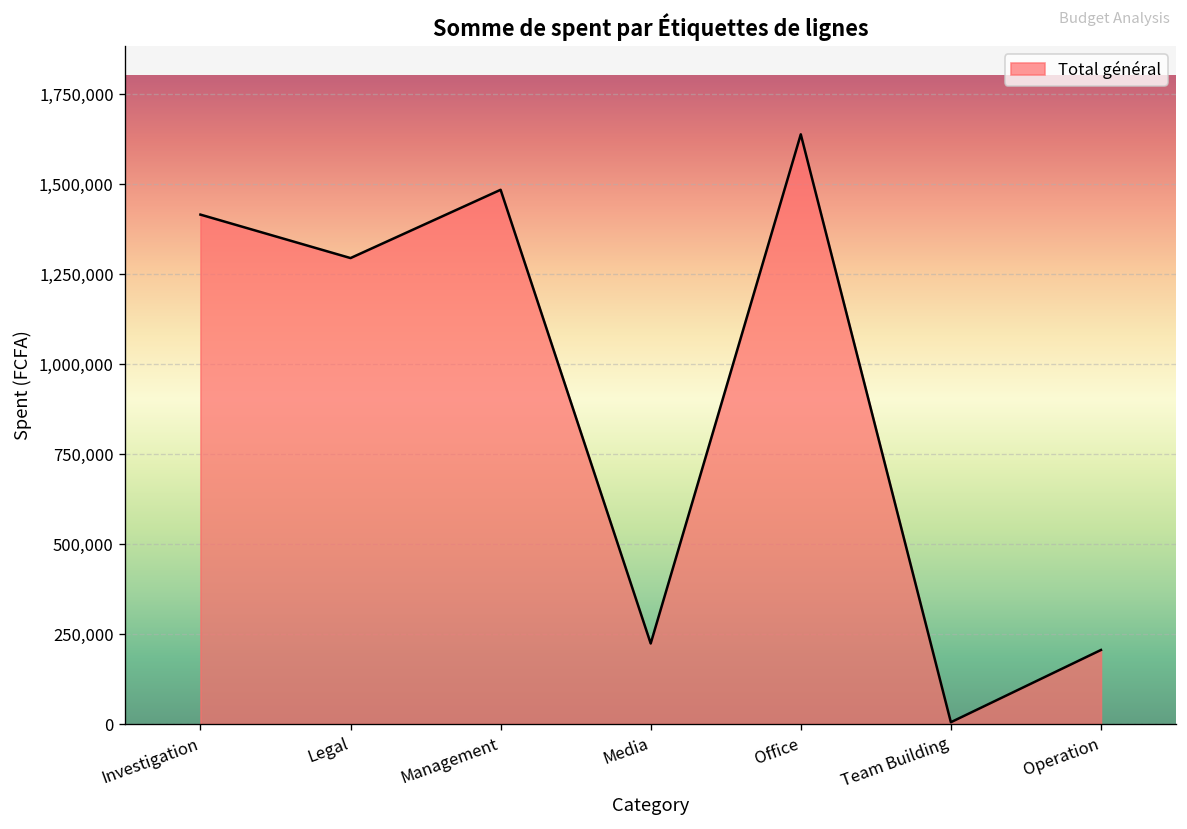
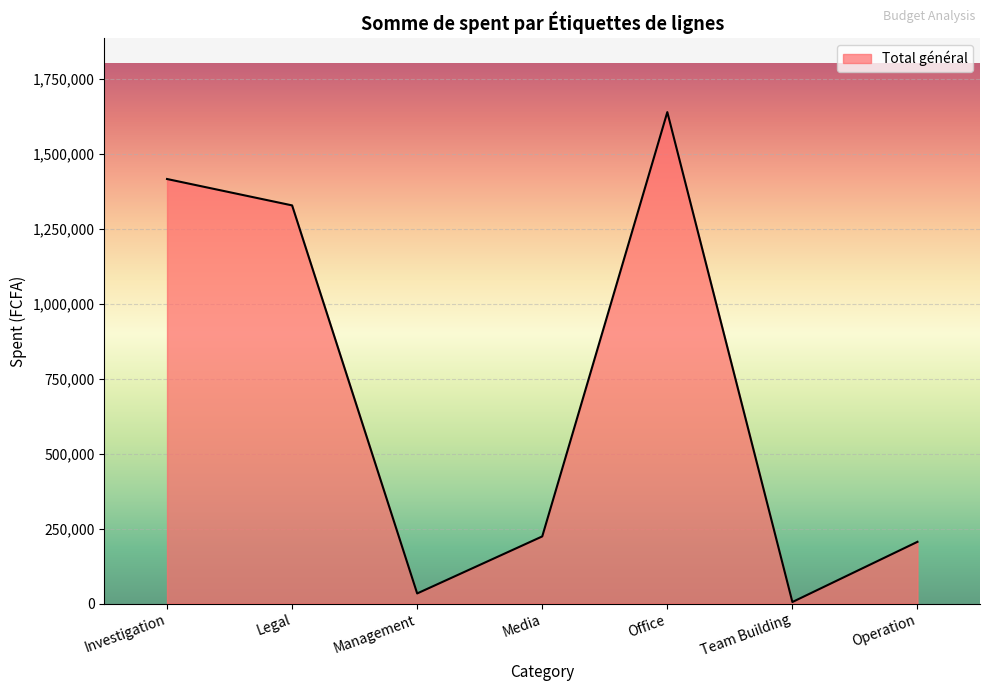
Legal: 1,290,000 -> 1,330,000
Management: 1,480,000 -> 30,000
